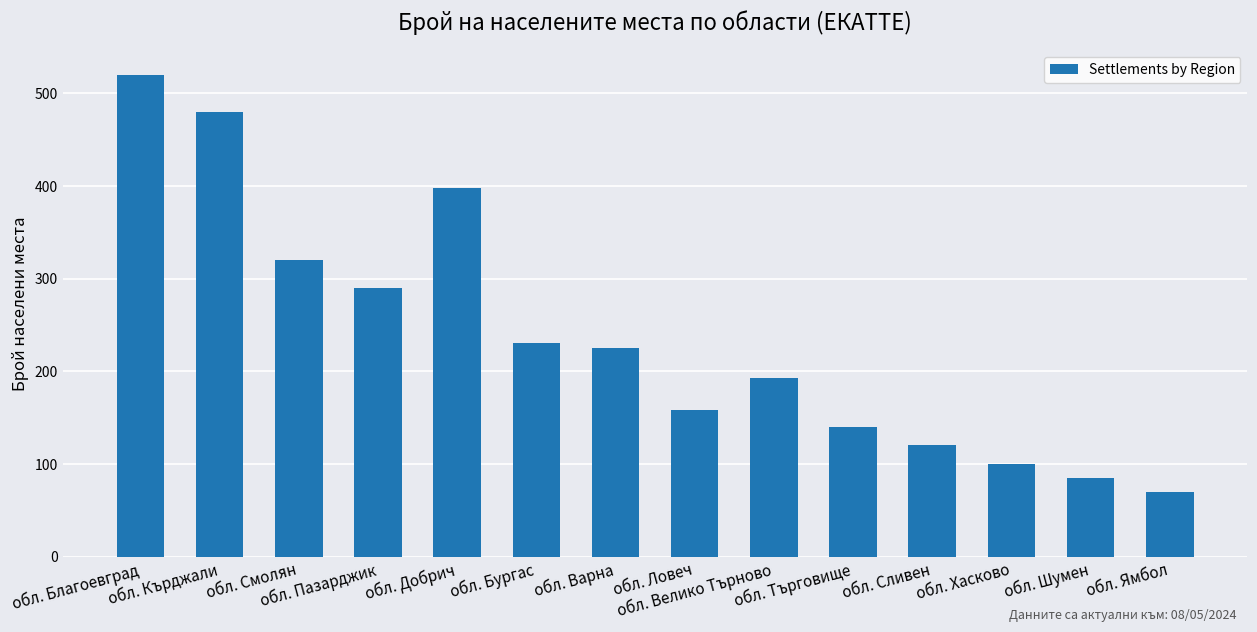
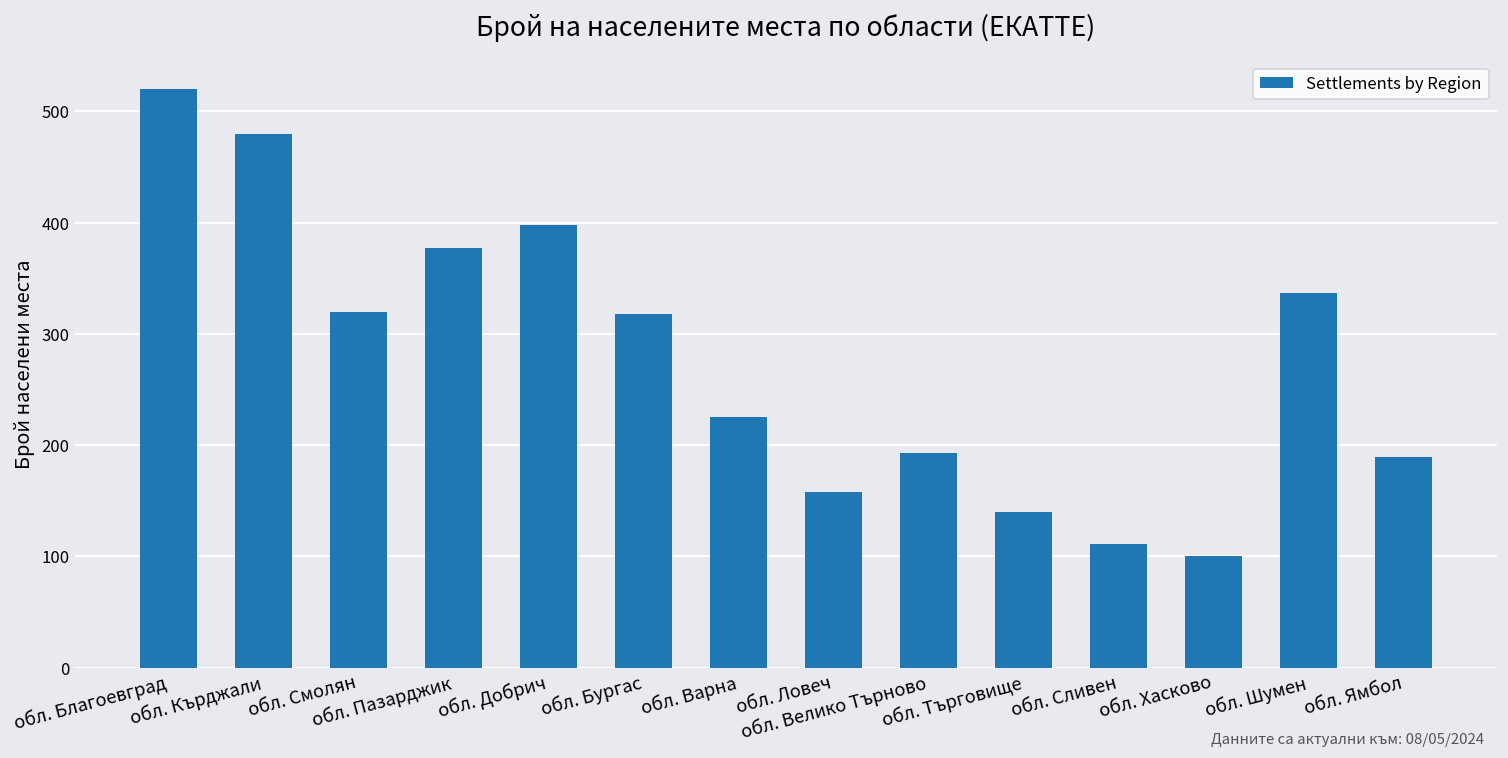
обл. Пазарджик: 290 -> 380
обл. Бургас: 230 -> 320
обл. Сливен: 120 -> 110
обл. Шумен: 90 -> 340
обл. Ямбол: 70 -> 190
